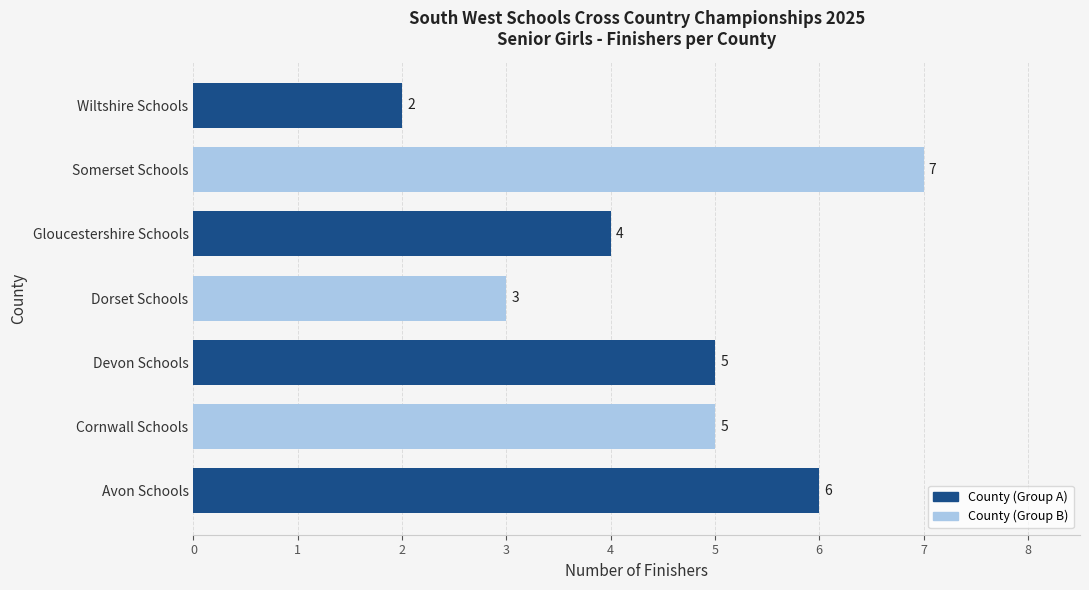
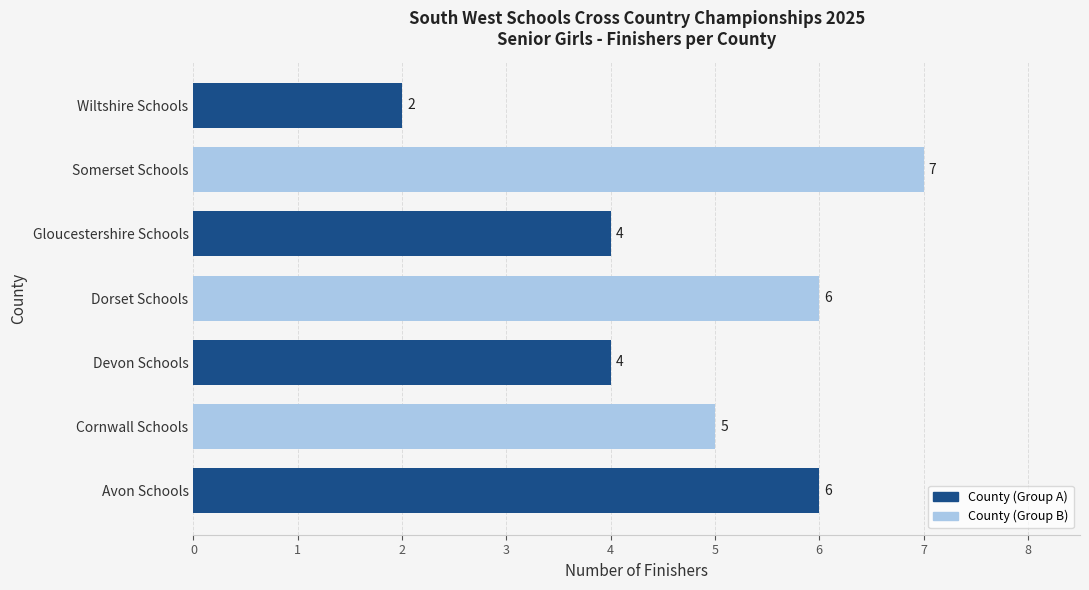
Dorset Schools: 3 -> 6
Devon Schools: 5 -> 4
